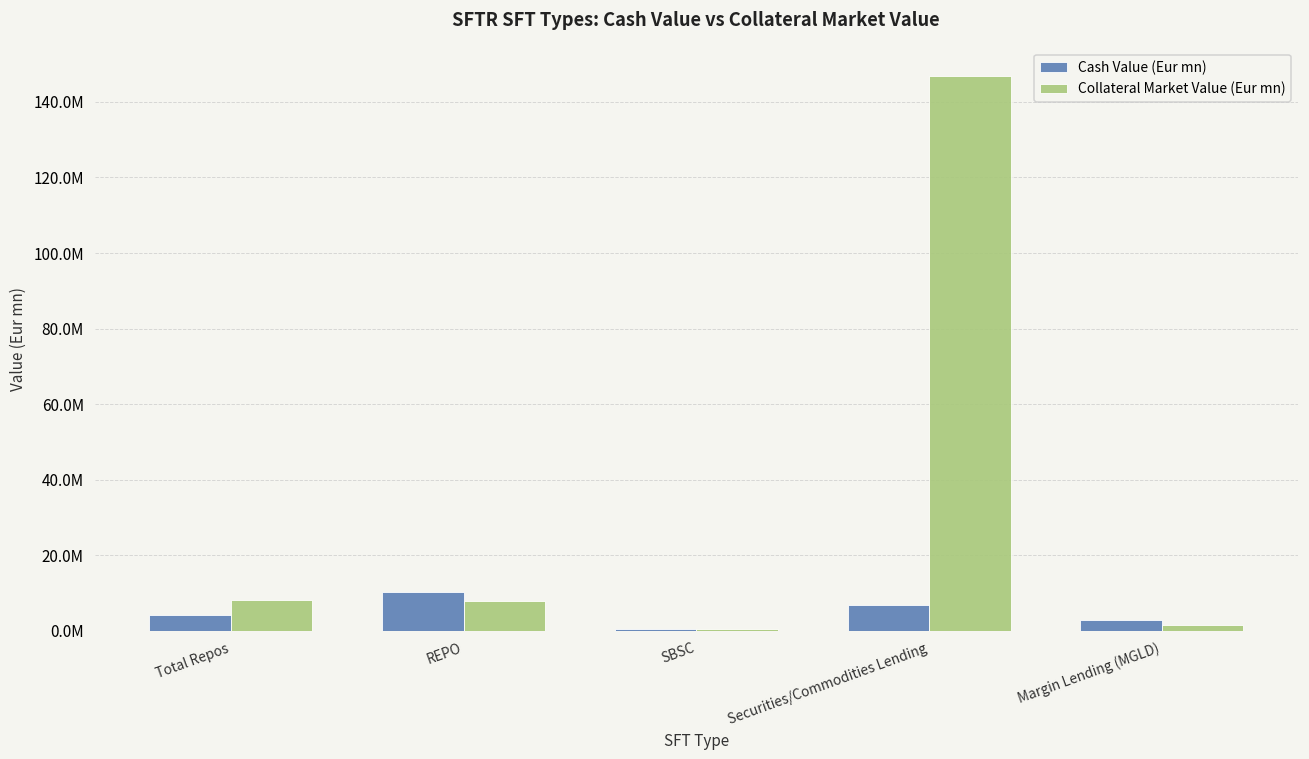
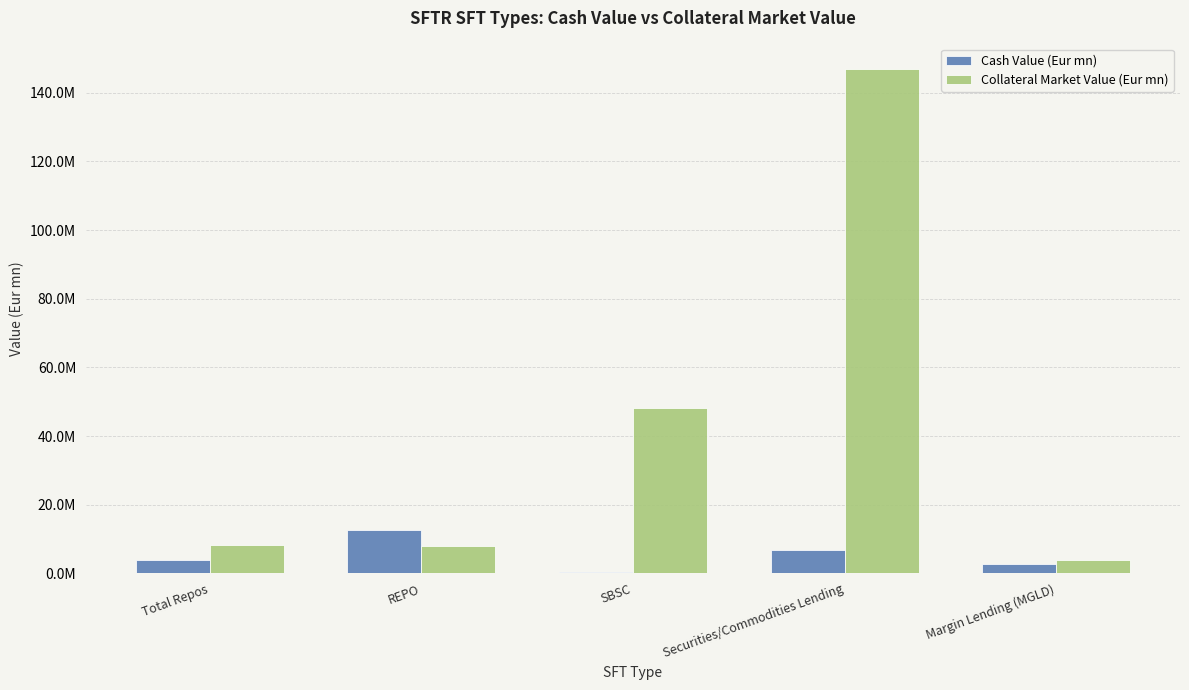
Cash Value (Eur mn), REPO: 10000000 -> 13000000
Collateral Market Value (Eur mn), SBSC: 0 -> 48000000
Collateral Market Value (Eur mn), Margin Lending (MGLD): 1000000 -> 4000000
